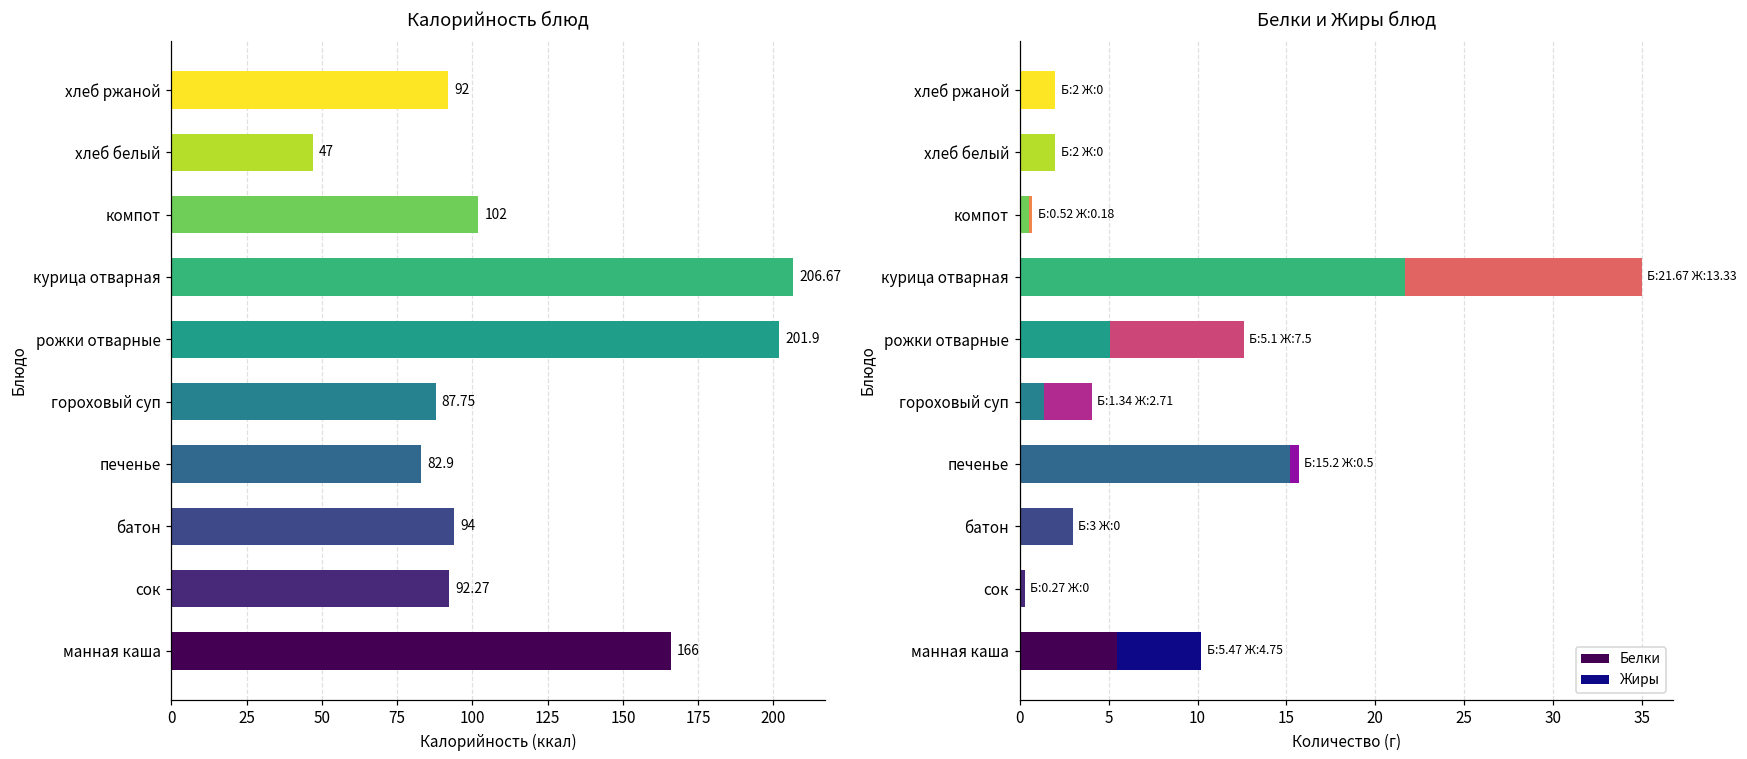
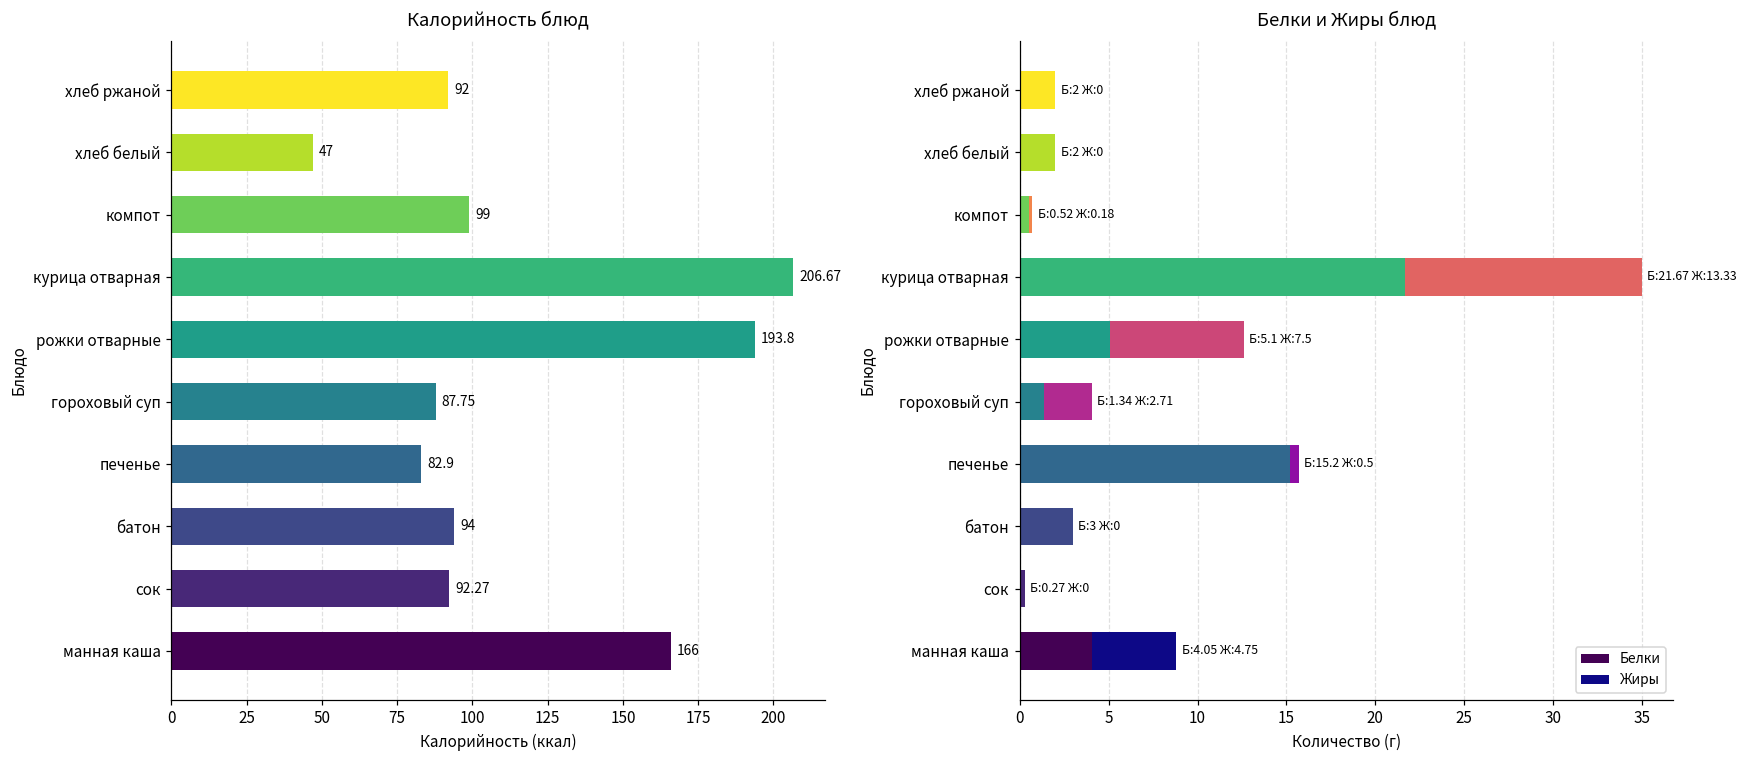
Калорийность блюд, компот: 102 -> 99
Калорийность блюд, рожки отварные: 201.9 -> 193.8
Белки и Жиры блюд, Белки, манная каша: 5.47 -> 4.05
